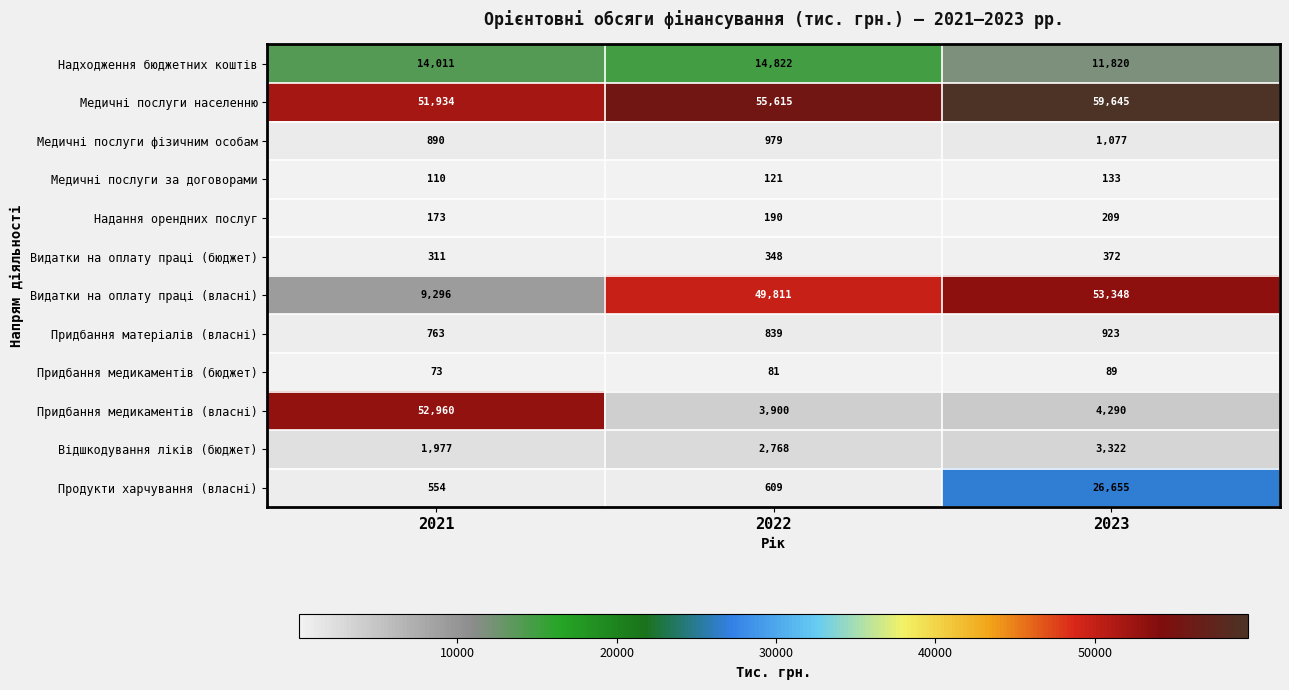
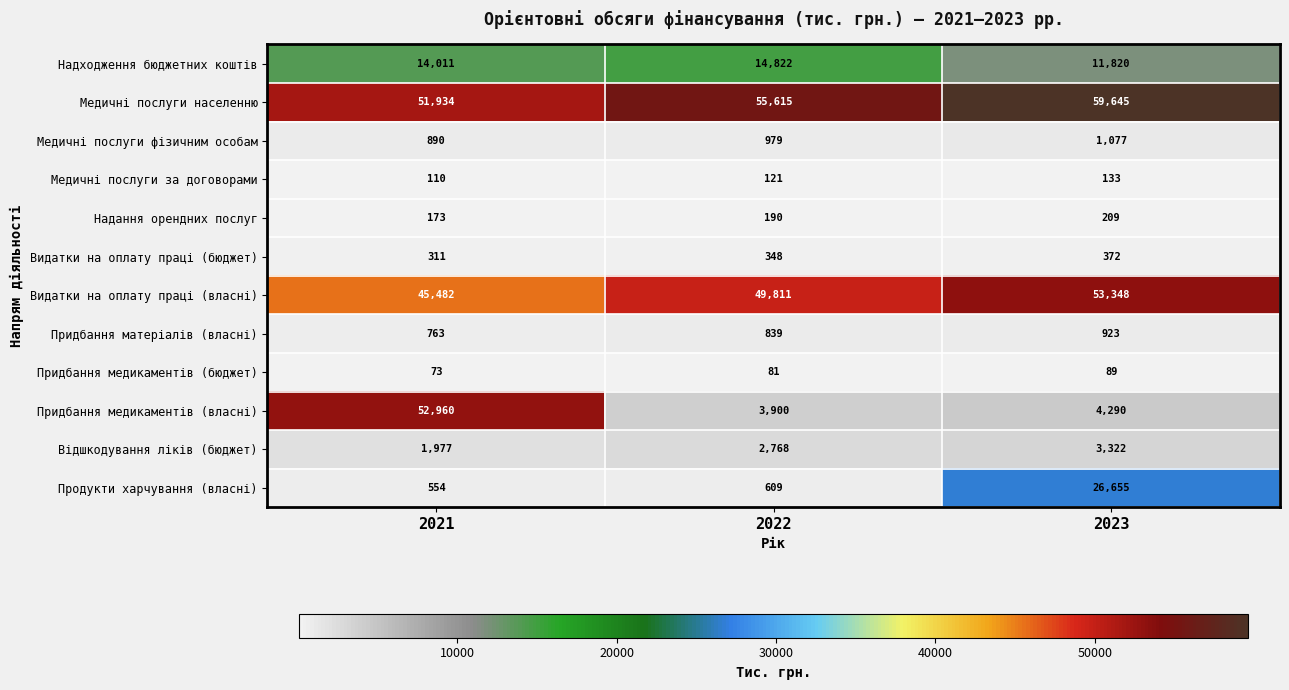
Видатки на оплату праці (власні), 2021: 9,296 -> 45,482
